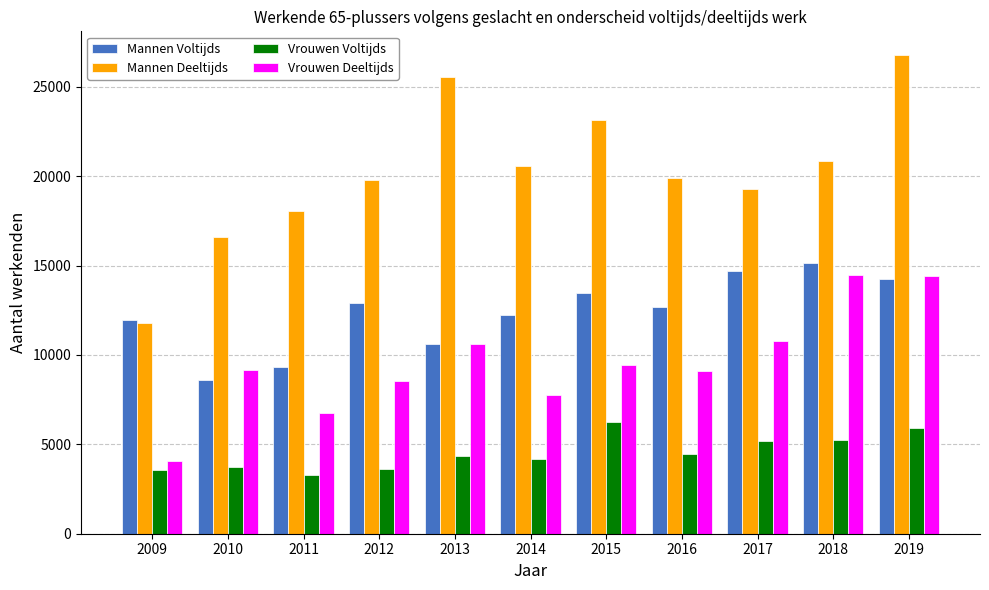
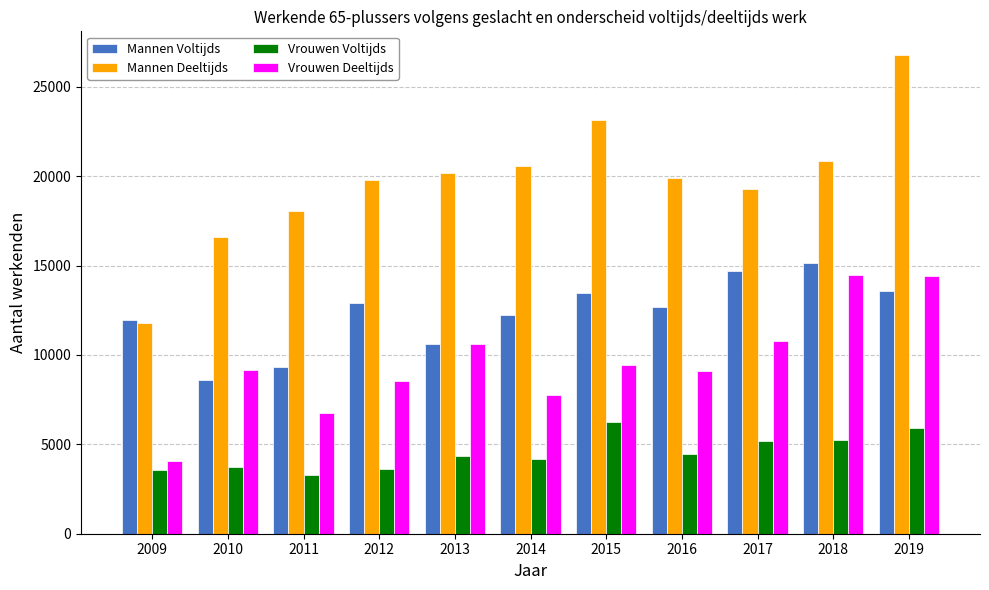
Mannen Deeltijds, 2013: 25600 -> 20200
Mannen Voltijds, 2019: 14200 -> 13600
